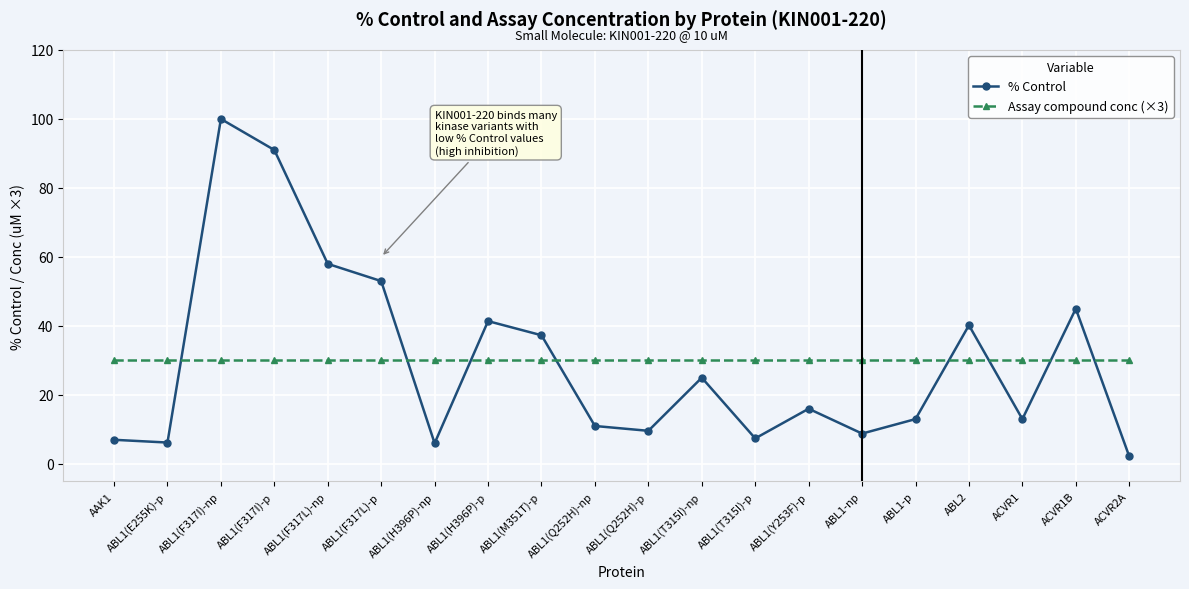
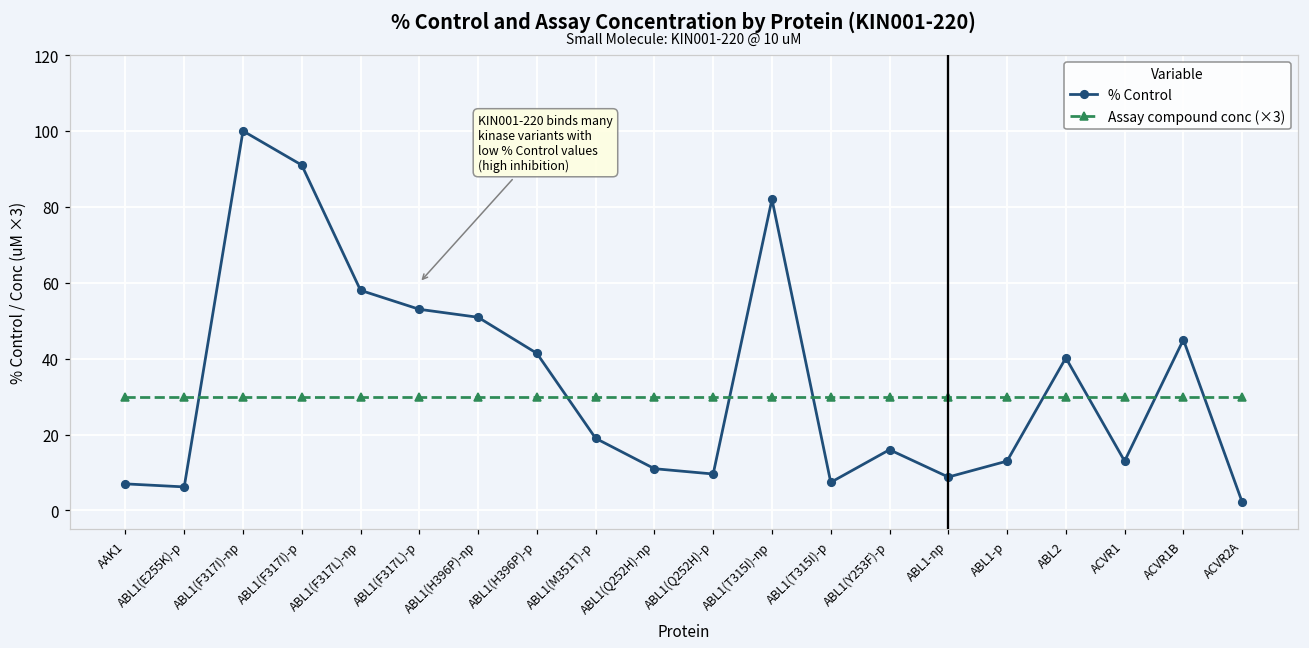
% Control, ABL1(H396P)-np: 6 -> 51
% Control, ABL1(M351T)-p: 37 -> 19
% Control, ABL1(T315I)-np: 25 -> 82
